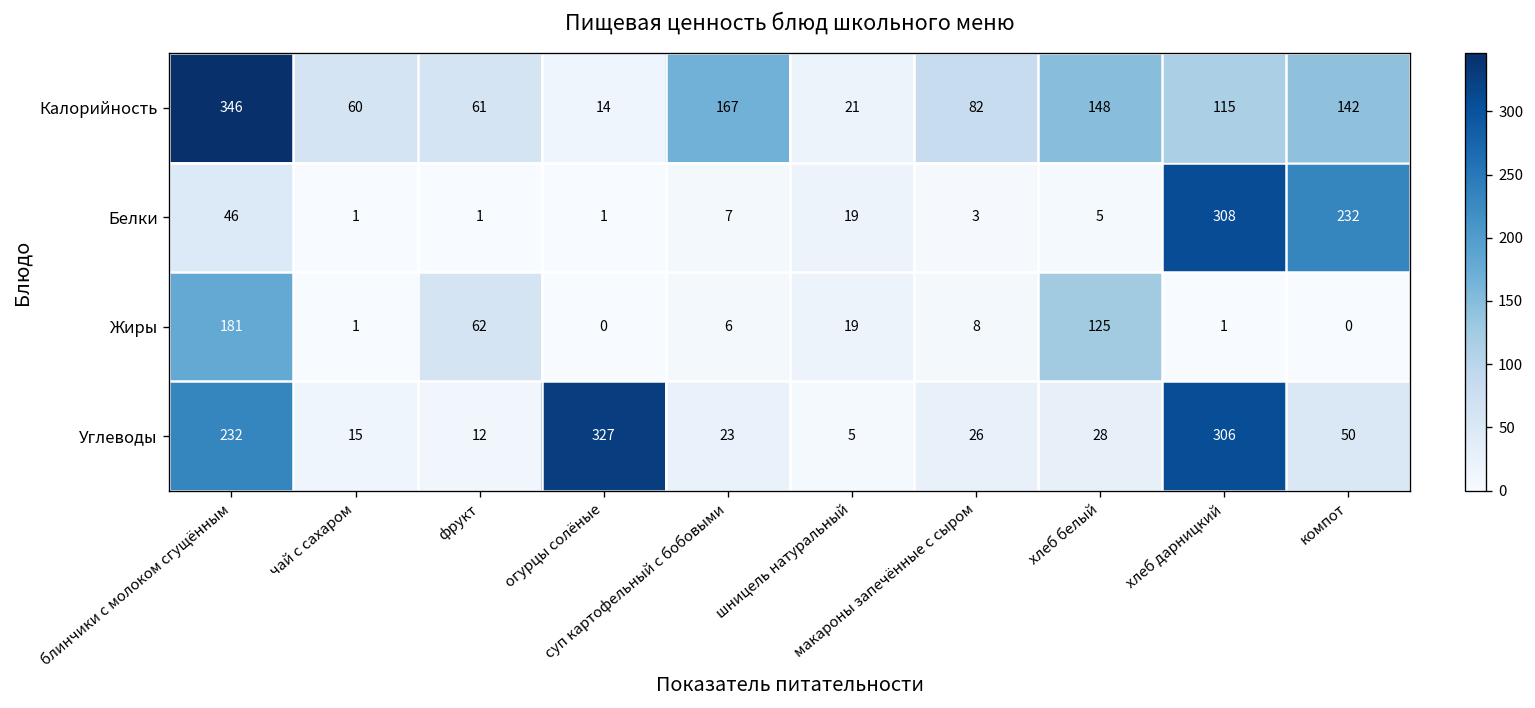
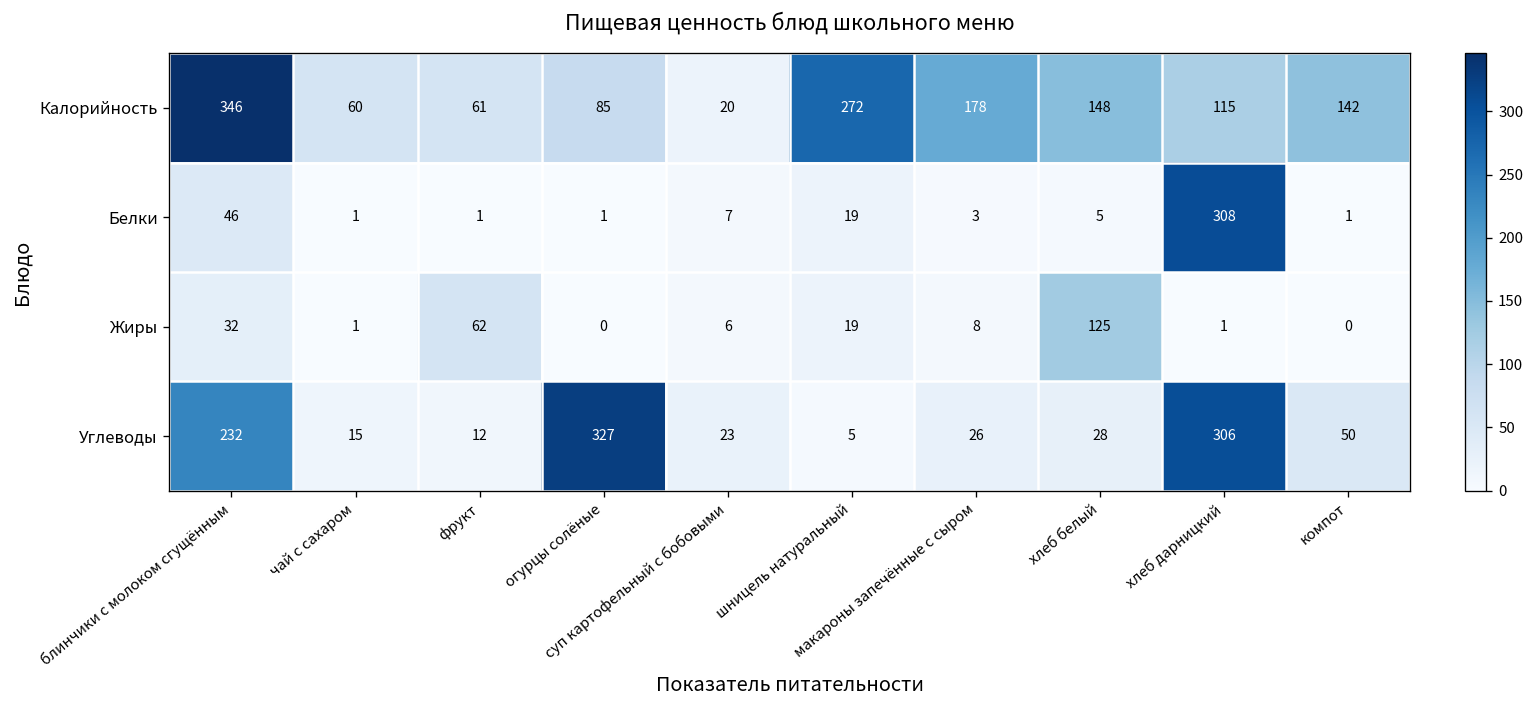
Калорийность, огурцы солёные: 14 -> 85
Калорийность, суп картофельный с бобовыми: 167 -> 20
Калорийность, шницель натуральный: 21 -> 272
Калорийность, макароны запечённые с сыром: 82 -> 178
Белки, компот: 232 -> 1
Жиры, блинчики с молоком сгущённым: 181 -> 32
